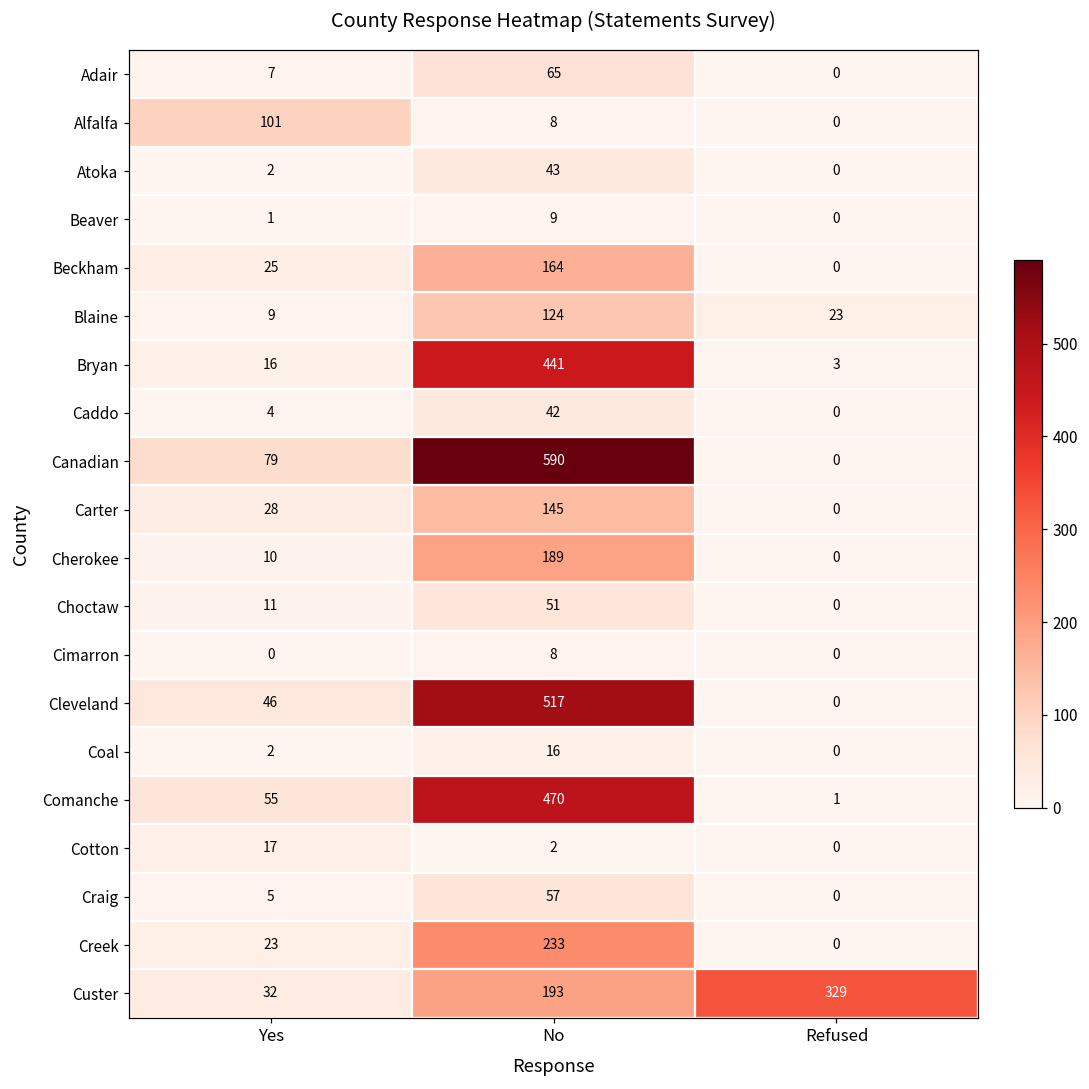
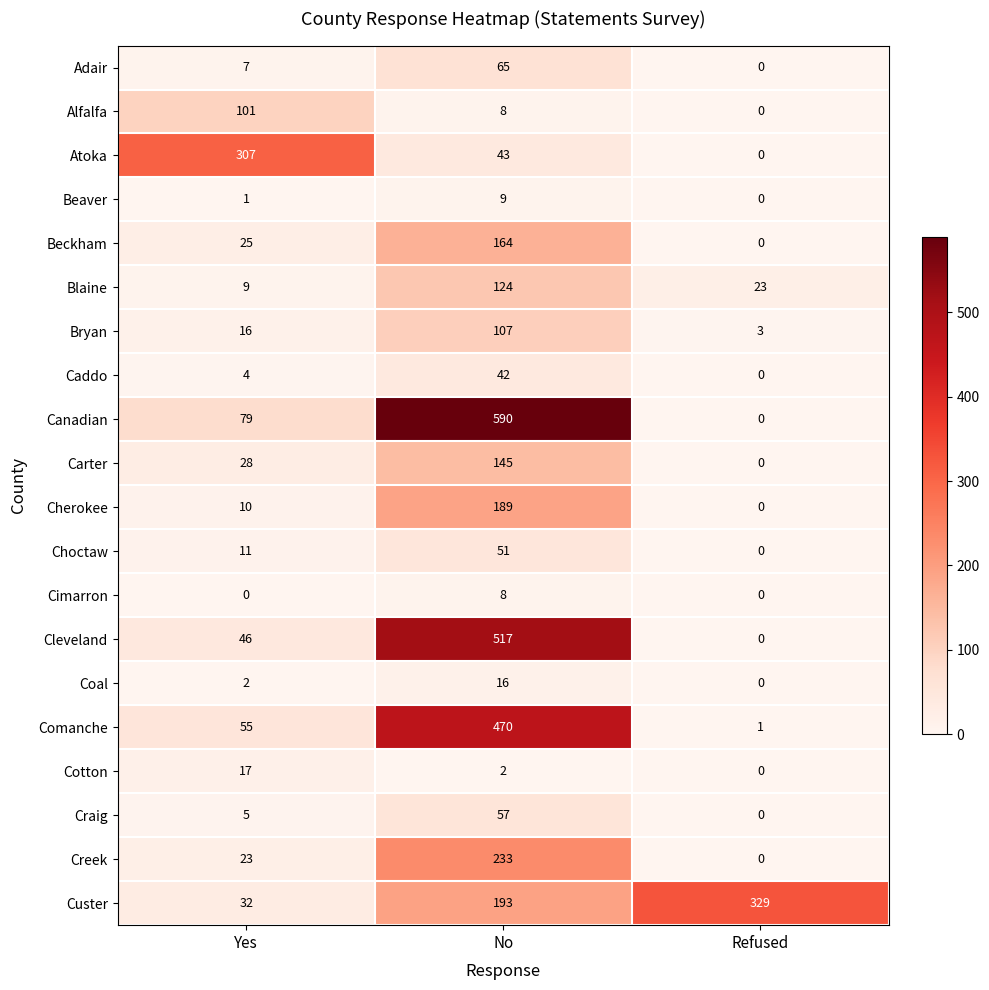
Atoka, Yes: 2 -> 307
Bryan, No: 441 -> 107
